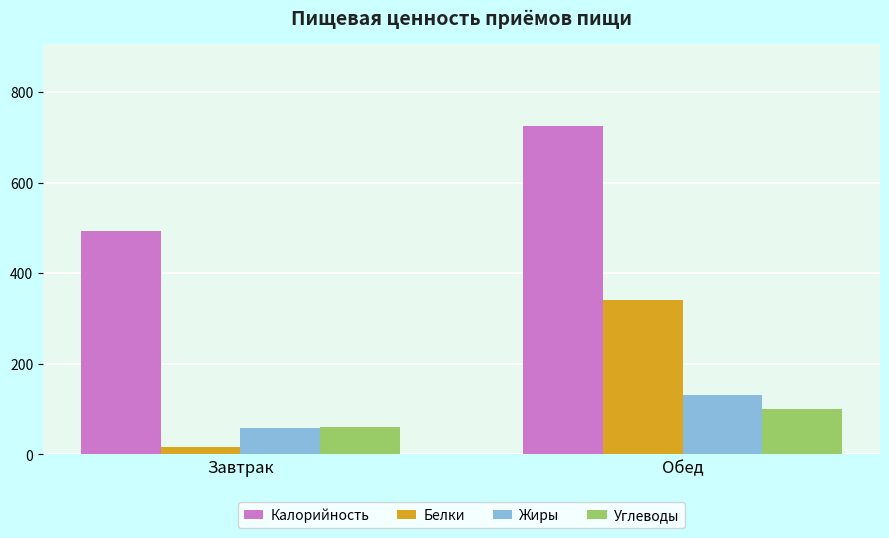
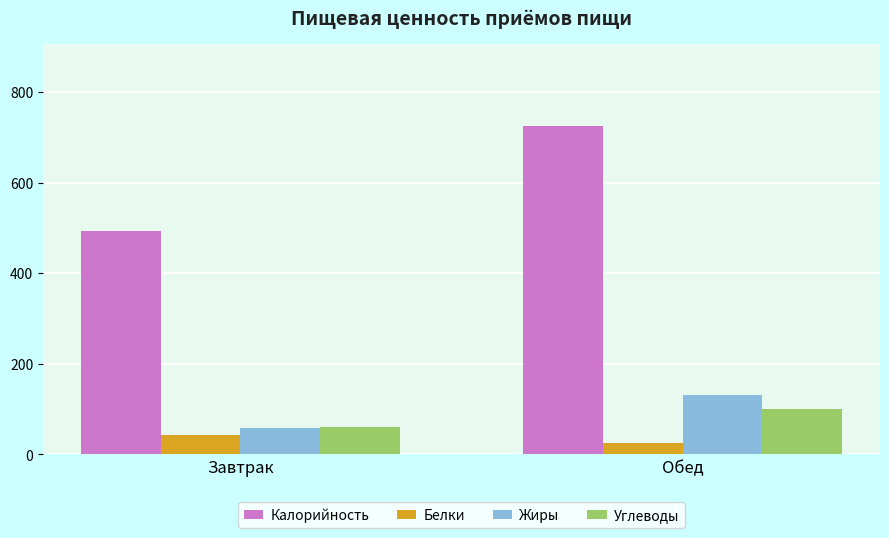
Белки, Завтрак: 20 -> 40
Белки, Обед: 340 -> 30
